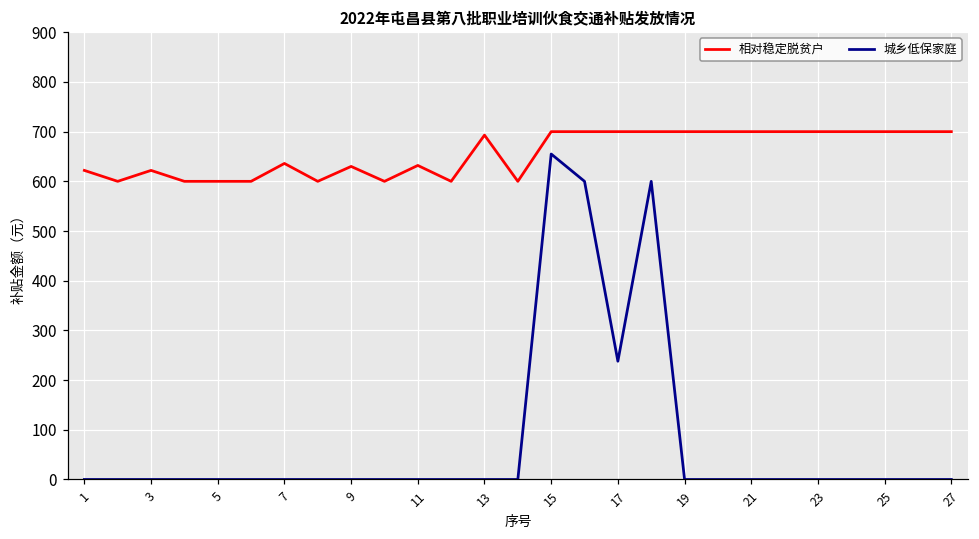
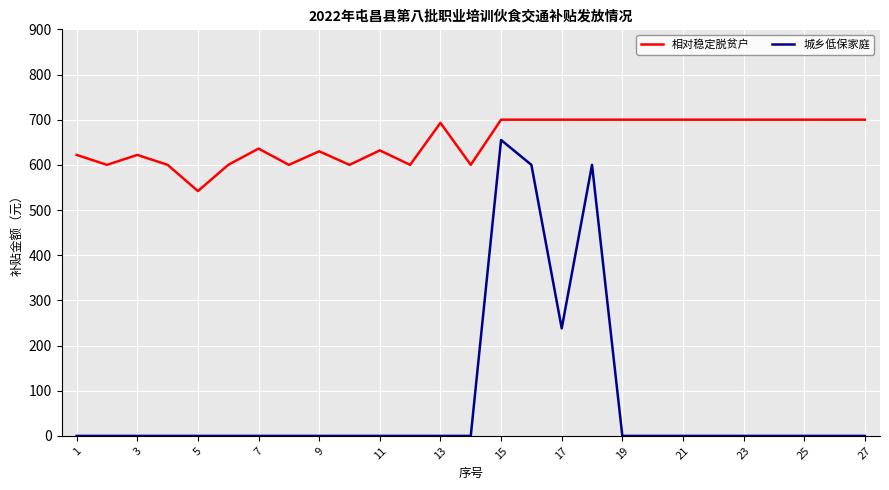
相对稳定脱贫户, 5: 600 -> 540
